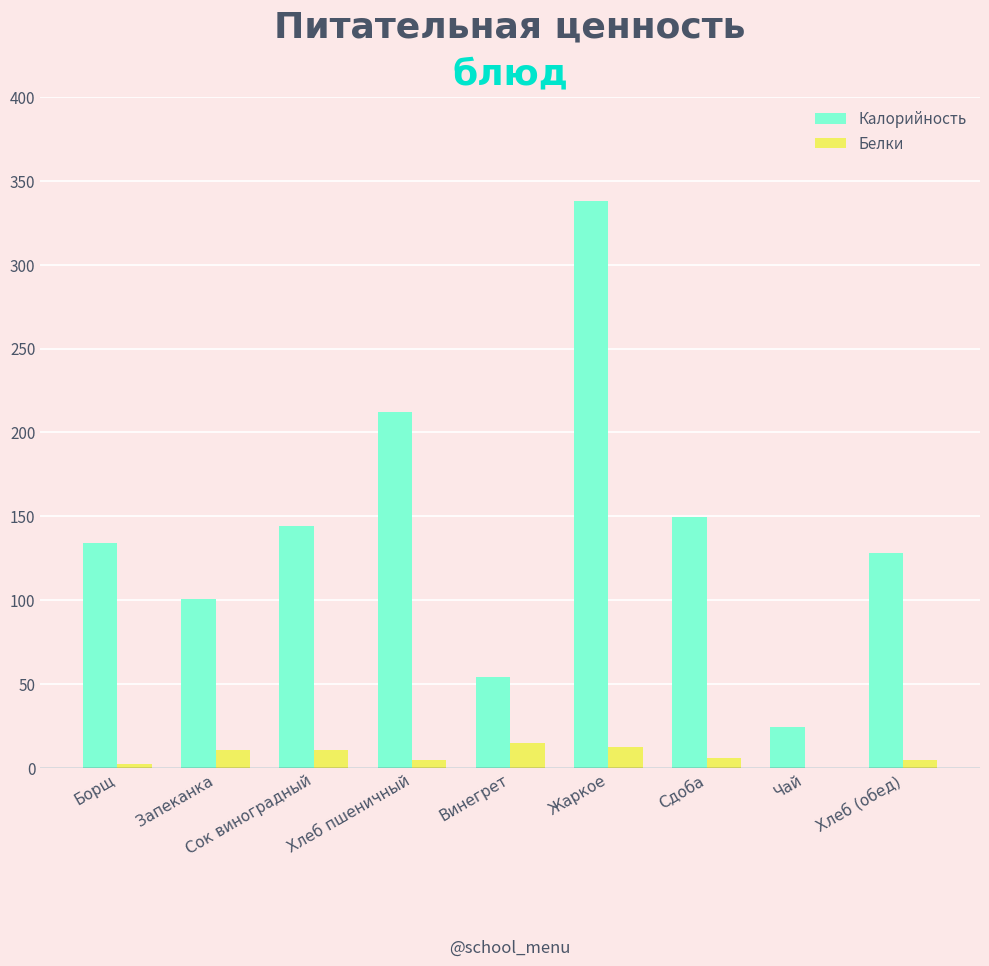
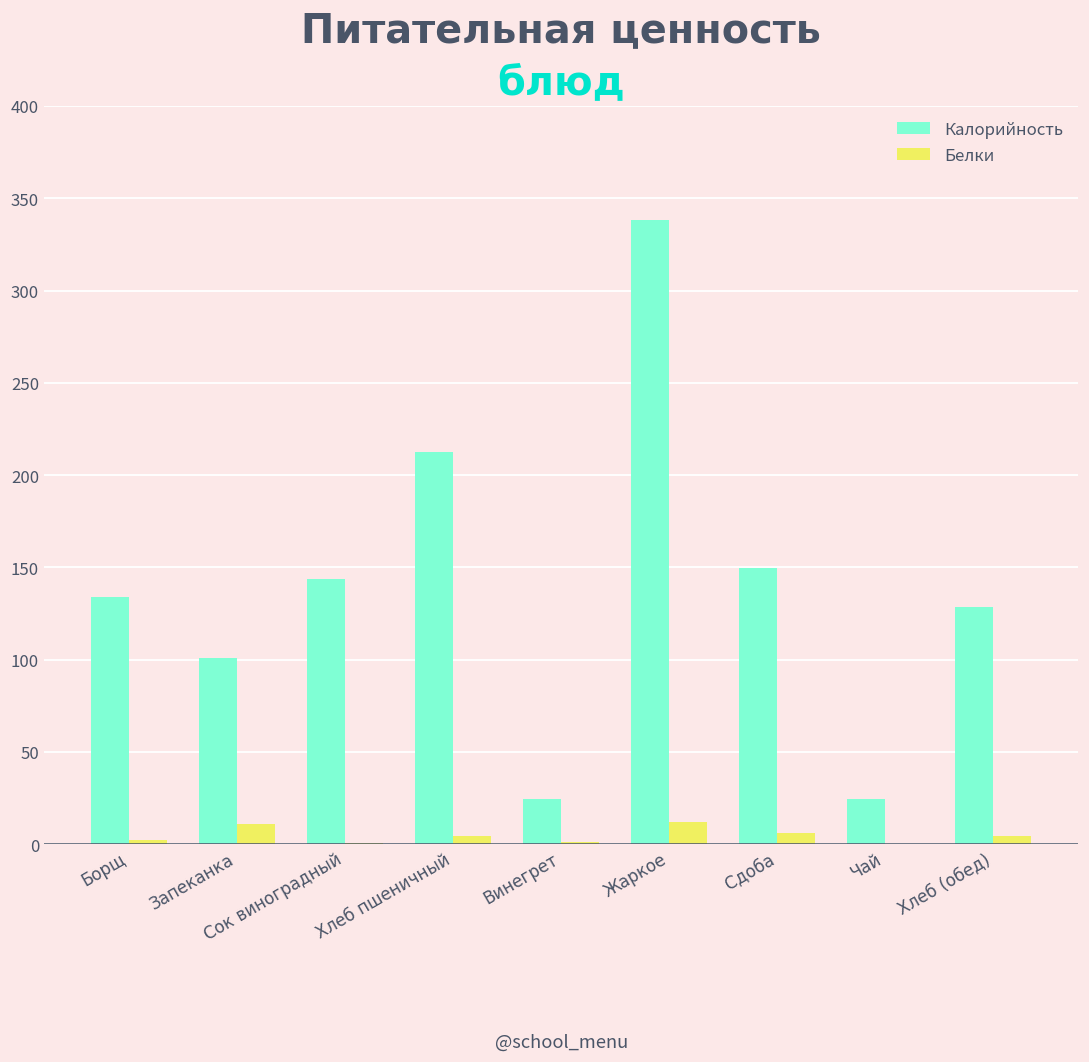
Белки, Сок виноградный: 11 -> 1
Калорийность, Винегрет: 54 -> 25
Белки, Винегрет: 15 -> 1
